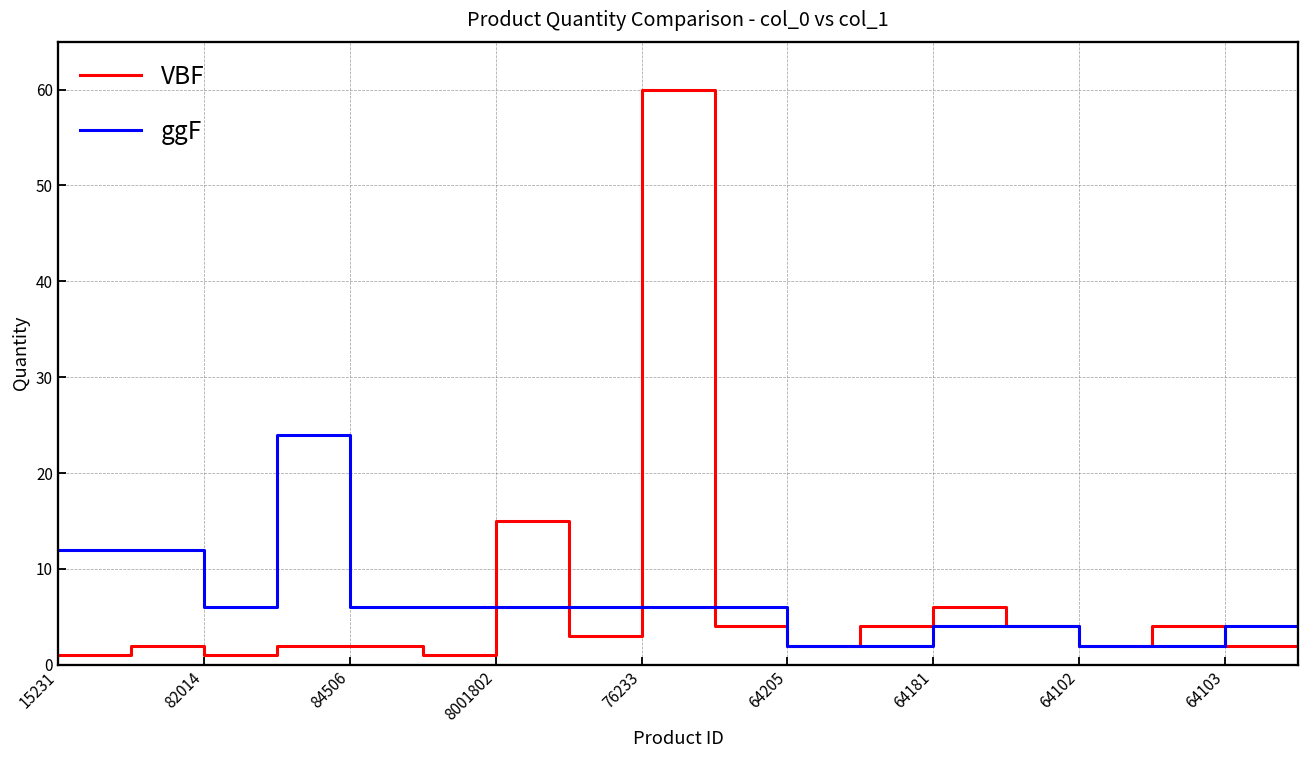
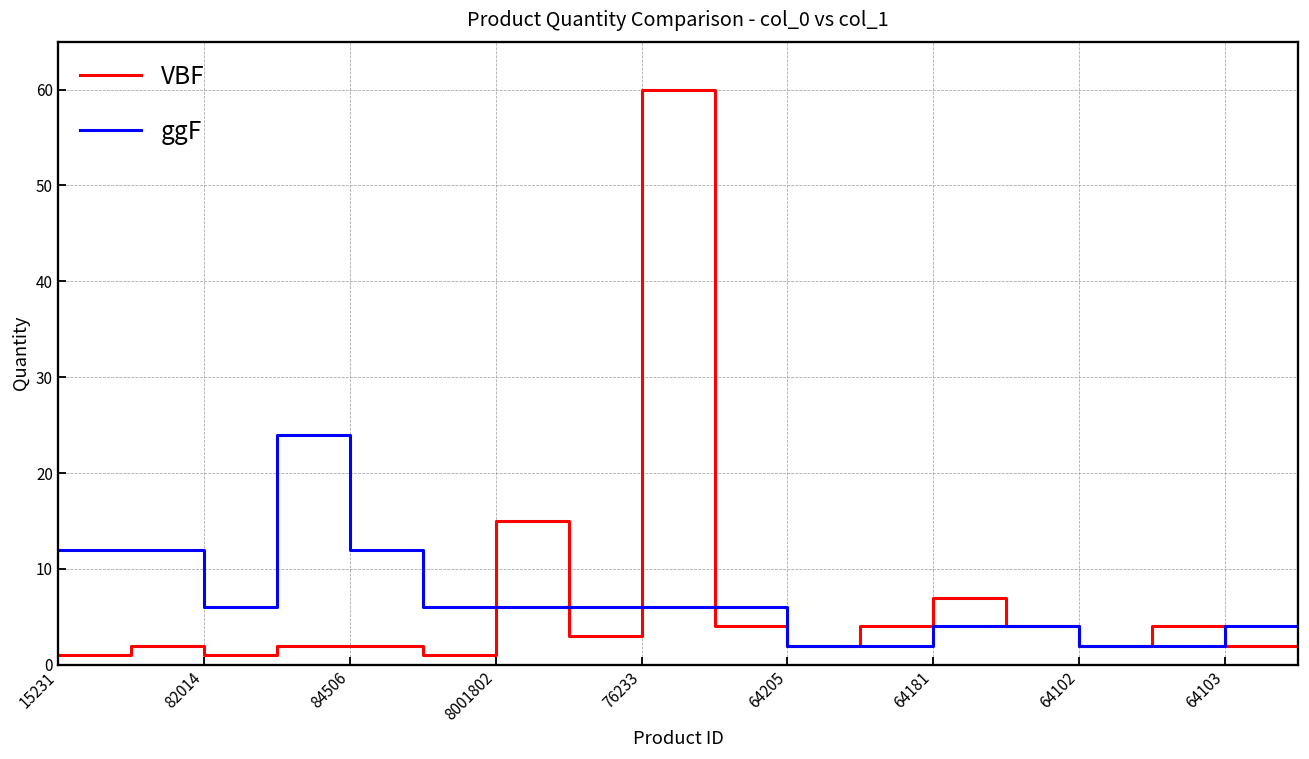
ggF, 84506: 6 -> 12
VBF, 64181: 6 -> 7
